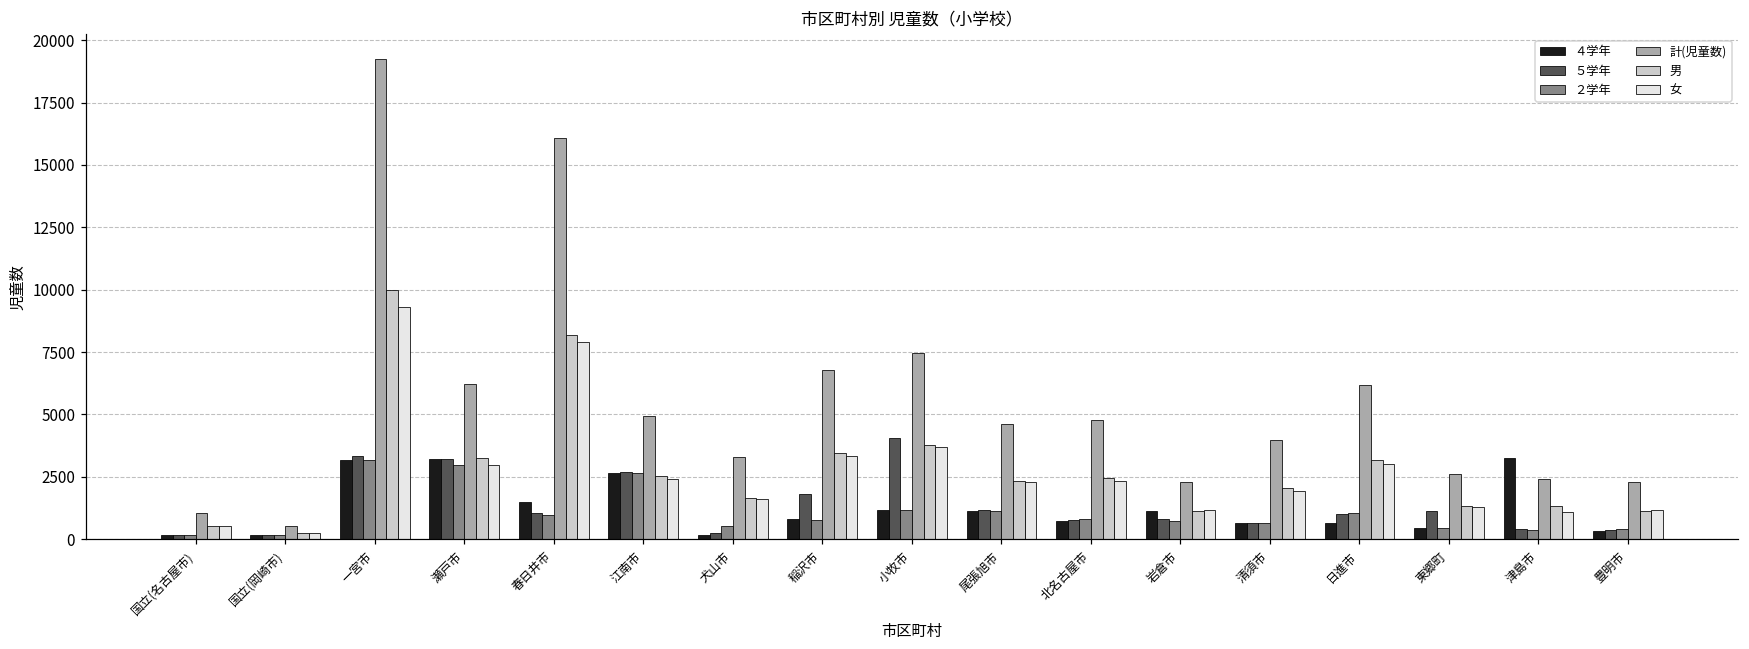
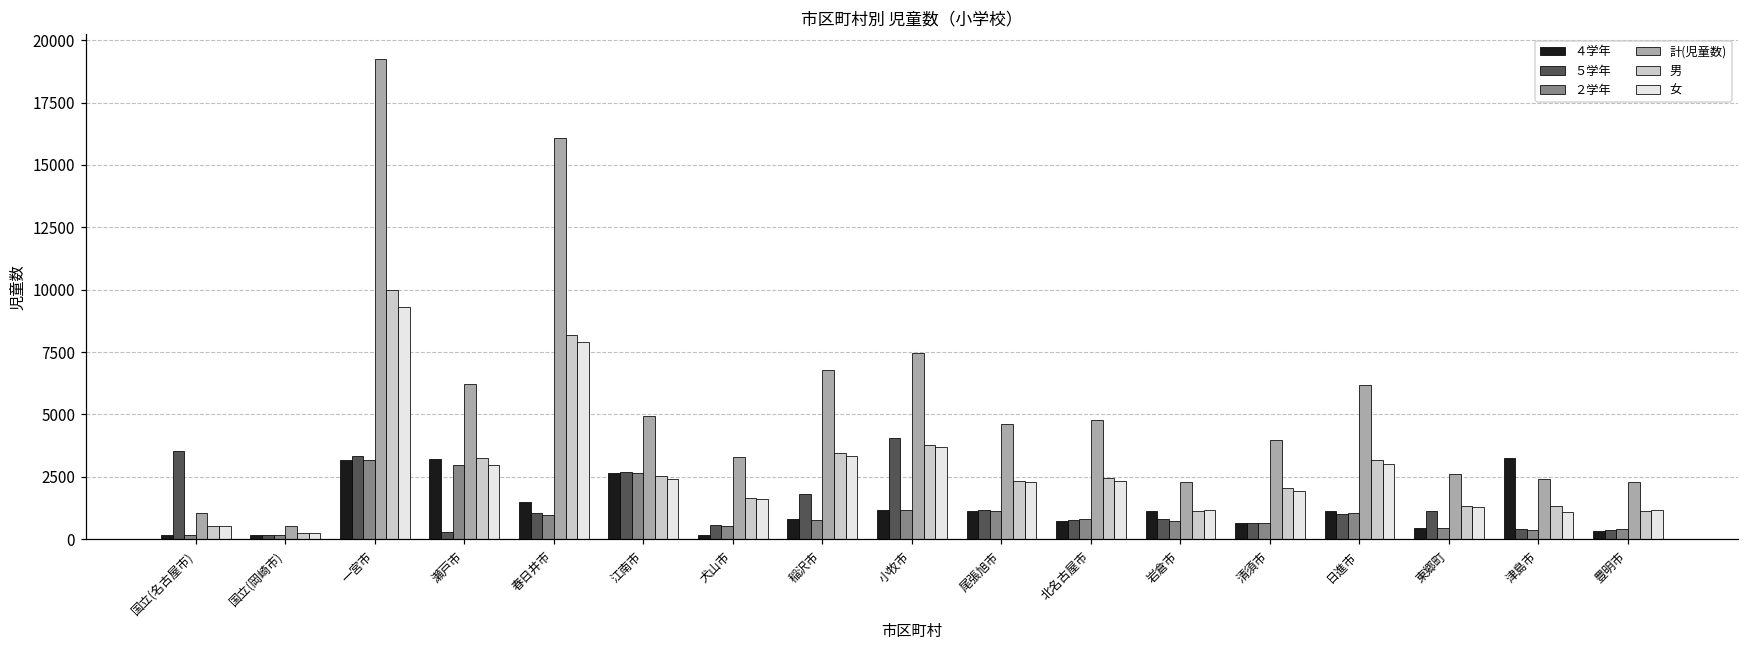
５学年, 国立(名古屋市): 200 -> 3500
５学年, 瀬戸市: 3200 -> 300
５学年, 犬山市: 200 -> 600
４学年, 日進市: 600 -> 1100
